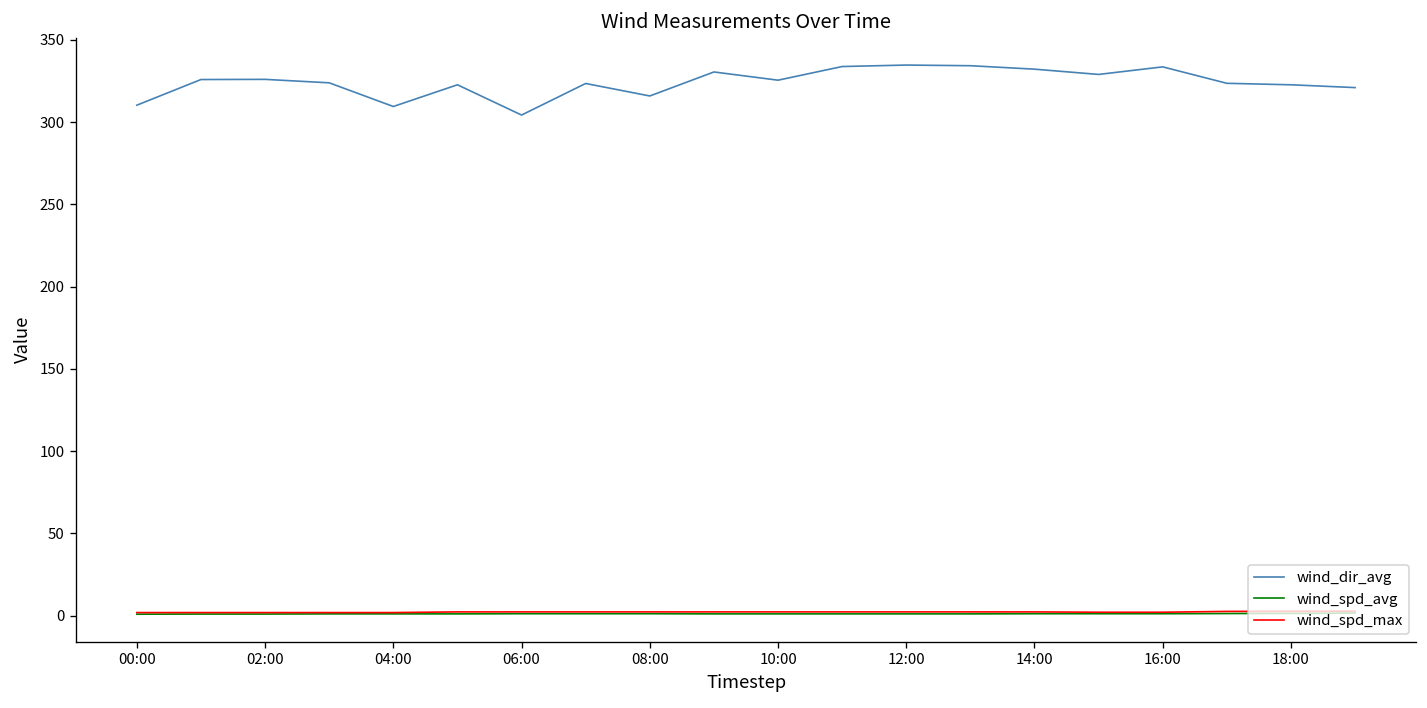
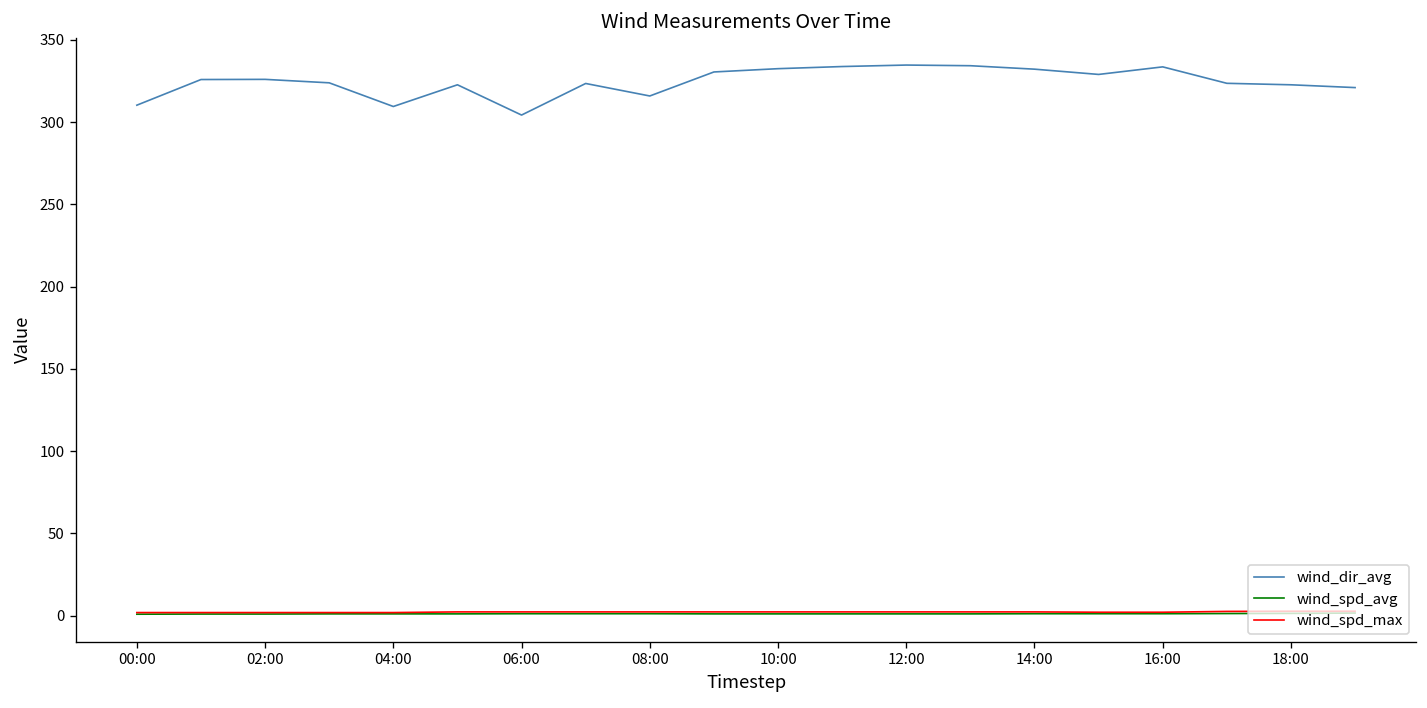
wind_dir_avg, 10:00: 326 -> 333
